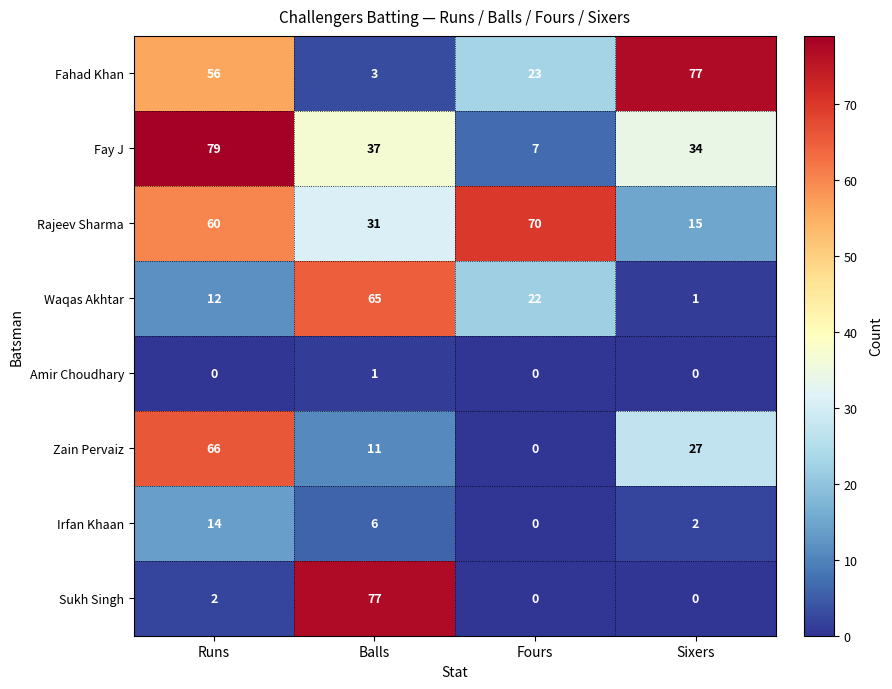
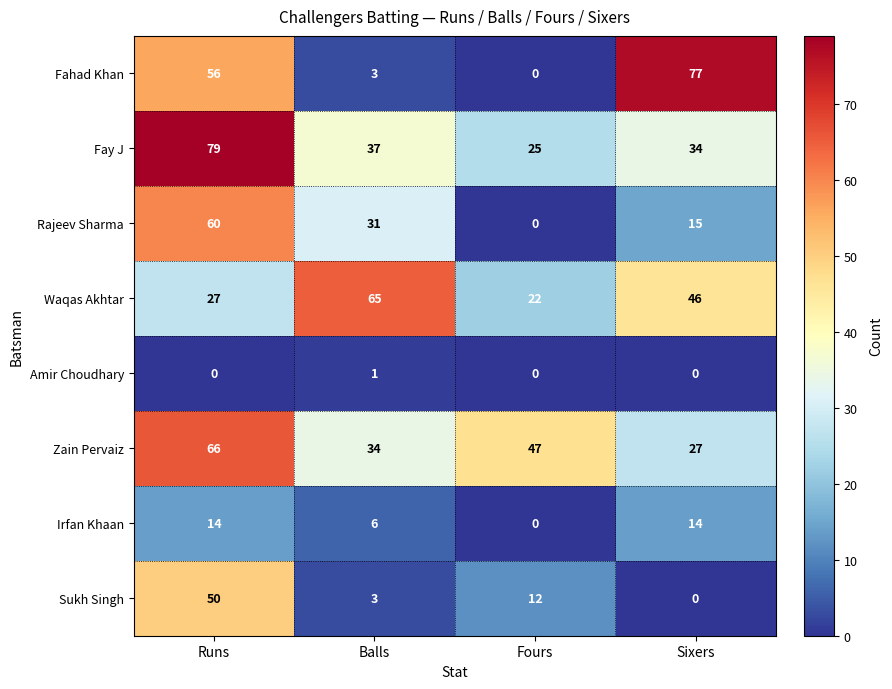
Fahad Khan, Fours: 23 -> 0
Fay J, Fours: 7 -> 25
Rajeev Sharma, Fours: 70 -> 0
Waqas Akhtar, Runs: 12 -> 27
Waqas Akhtar, Sixers: 1 -> 46
Zain Pervaiz, Balls: 11 -> 34
Zain Pervaiz, Fours: 0 -> 47
Irfan Khaan, Sixers: 2 -> 14
Sukh Singh, Runs: 2 -> 50
Sukh Singh, Balls: 77 -> 3
Sukh Singh, Fours: 0 -> 12
